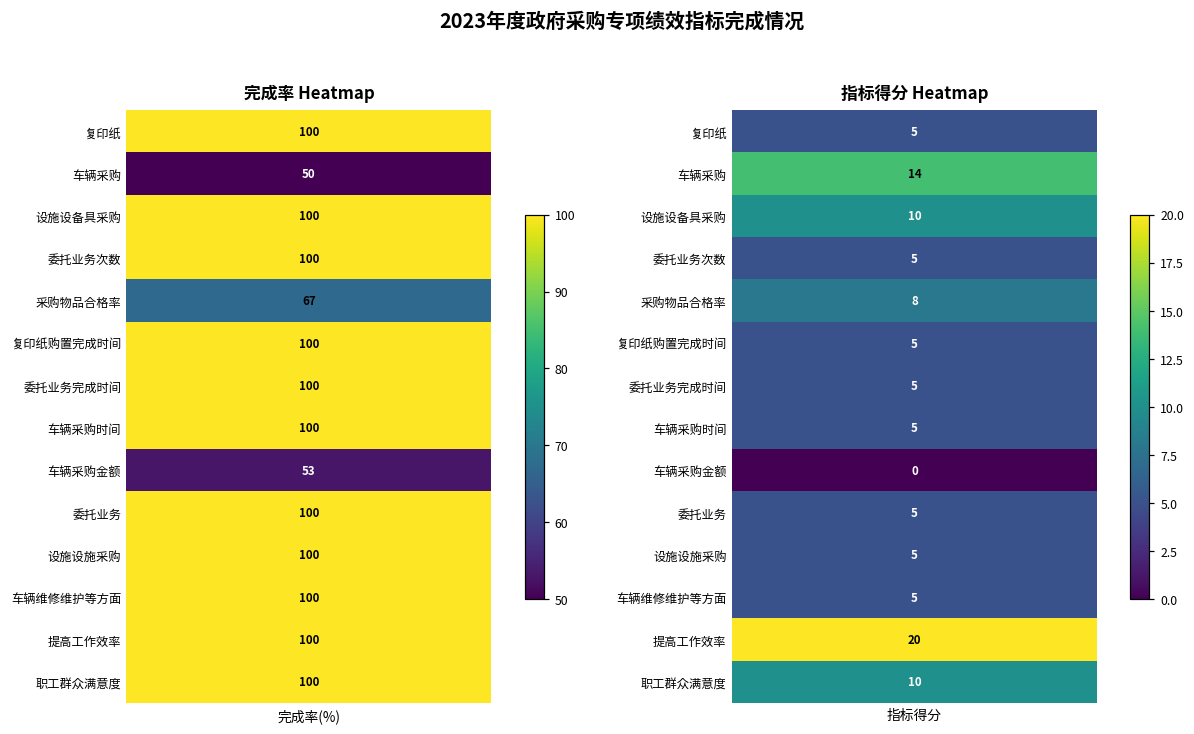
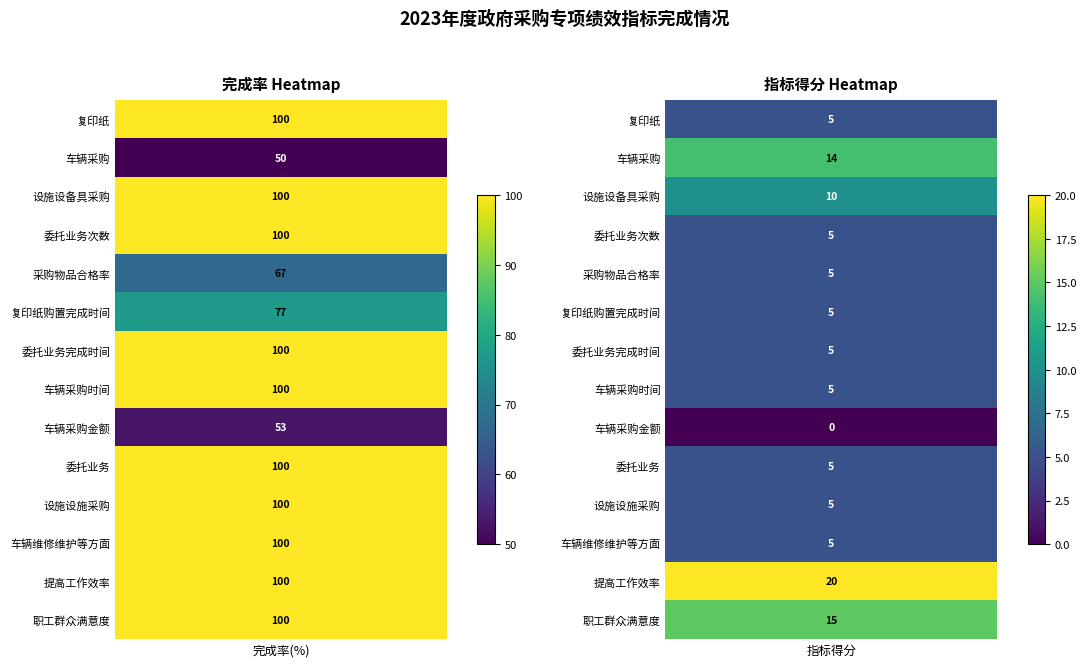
完成率 Heatmap, 复印纸购置完成时间, 完成率(%): 100 -> 77
指标得分 Heatmap, 采购物品合格率, 指标得分: 8 -> 5
指标得分 Heatmap, 职工群众满意度, 指标得分: 10 -> 15
